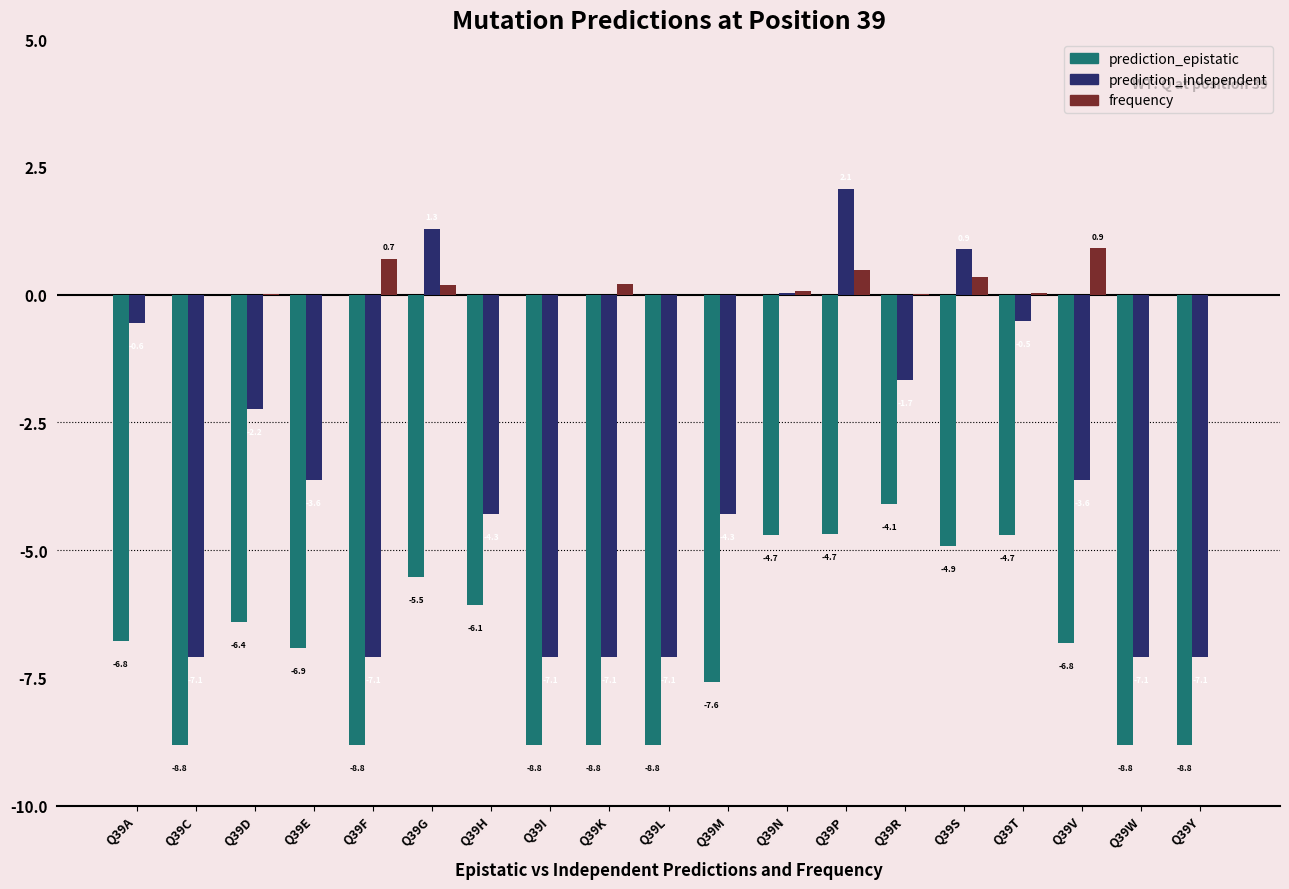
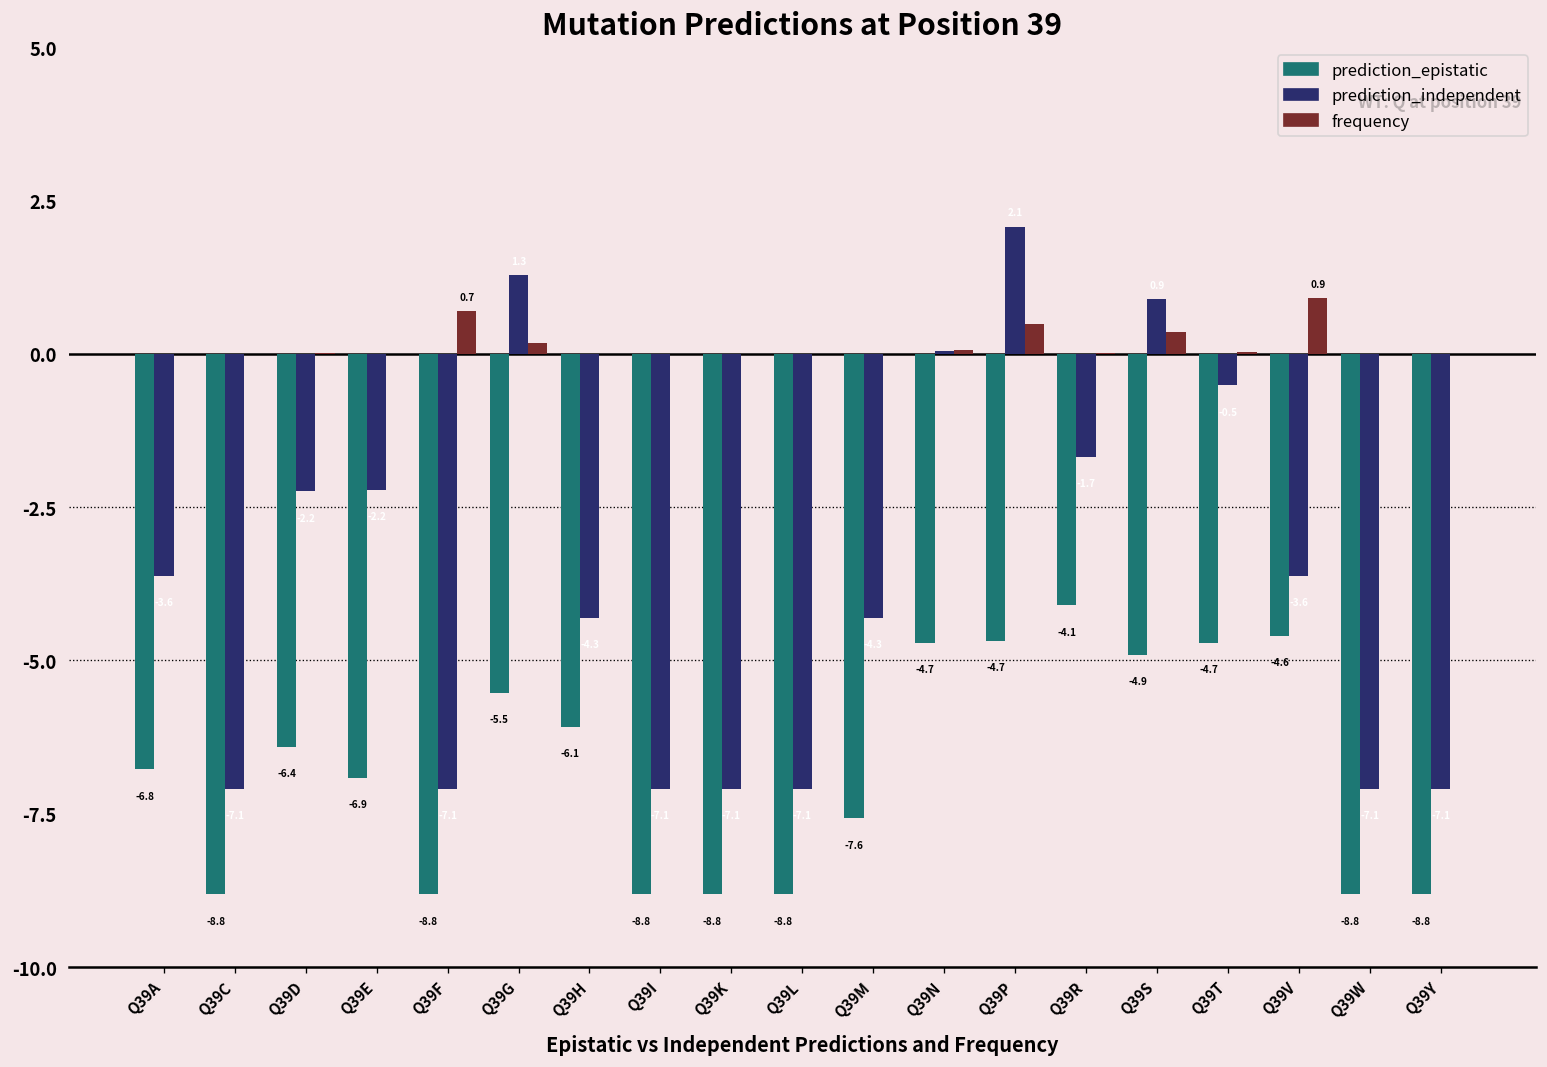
prediction_independent, Q39A: -0.6 -> -3.6
prediction_independent, Q39E: -3.6 -> -2.2
frequency, Q39K: 0.2 -> 0.0
prediction_epistatic, Q39V: -6.8 -> -4.6
